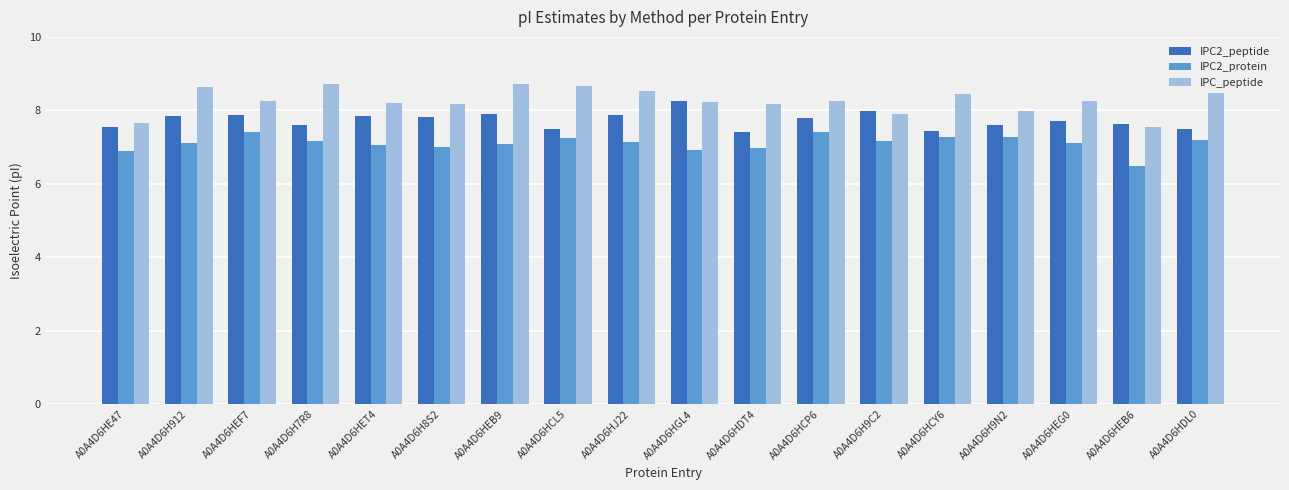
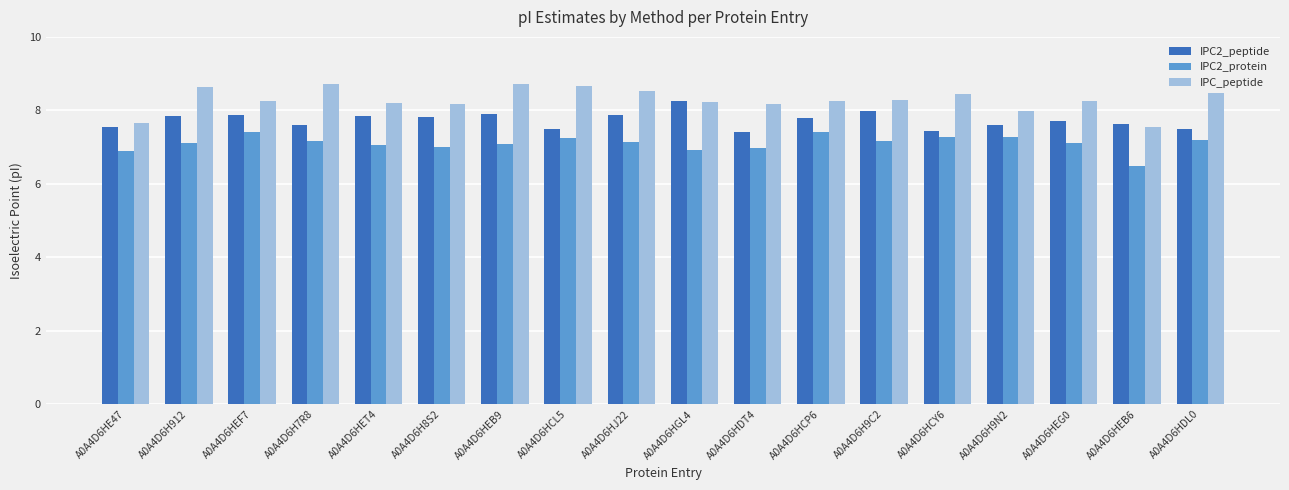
IPC_peptide, A0A4D6H9C2: 7.9 -> 8.3
